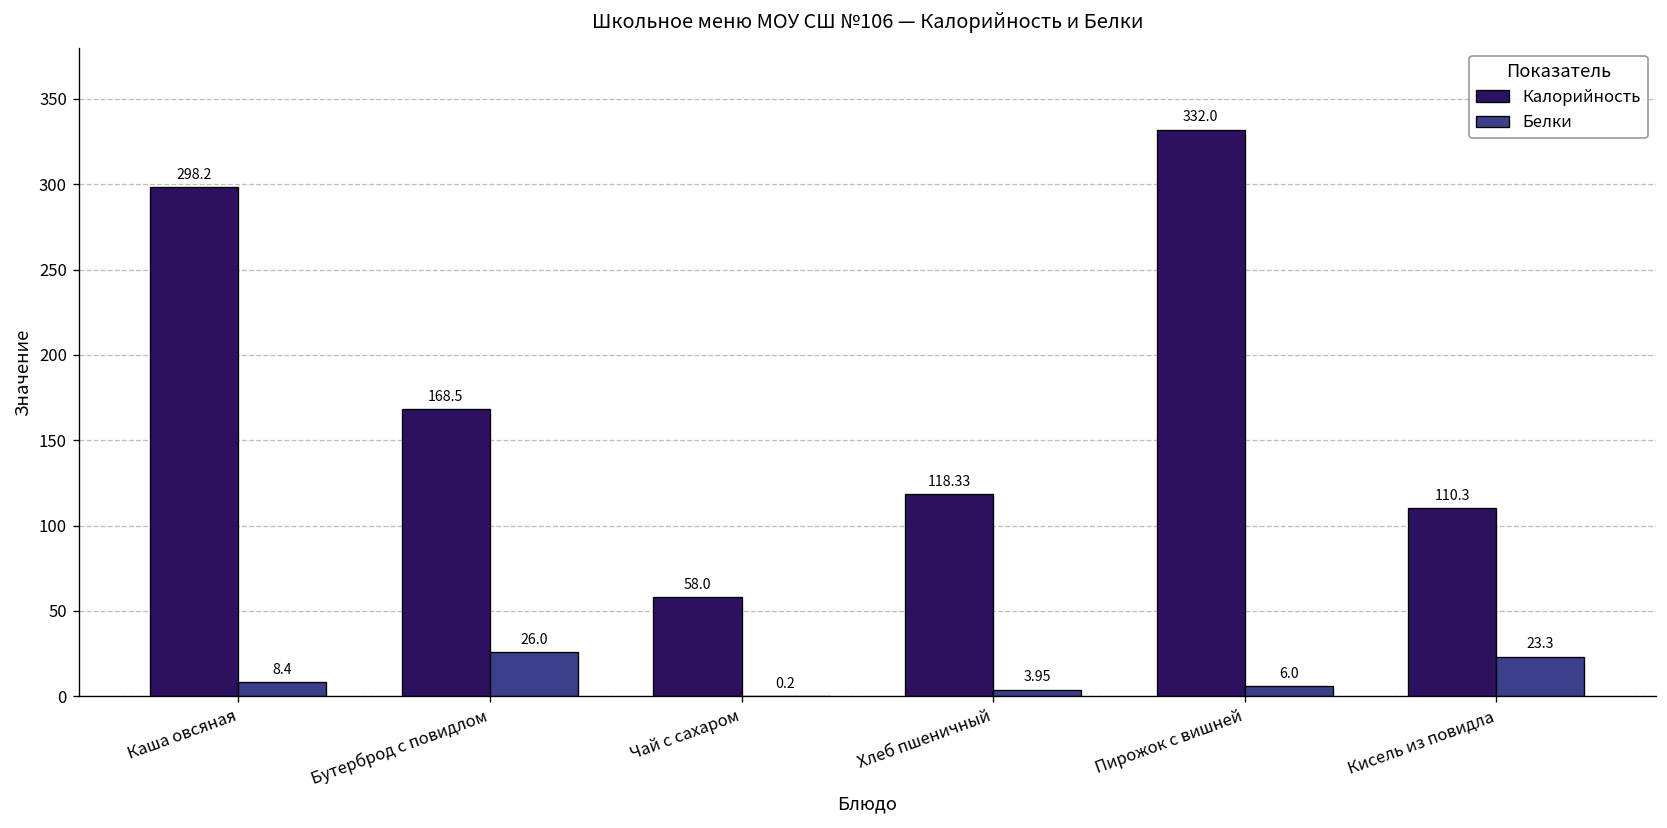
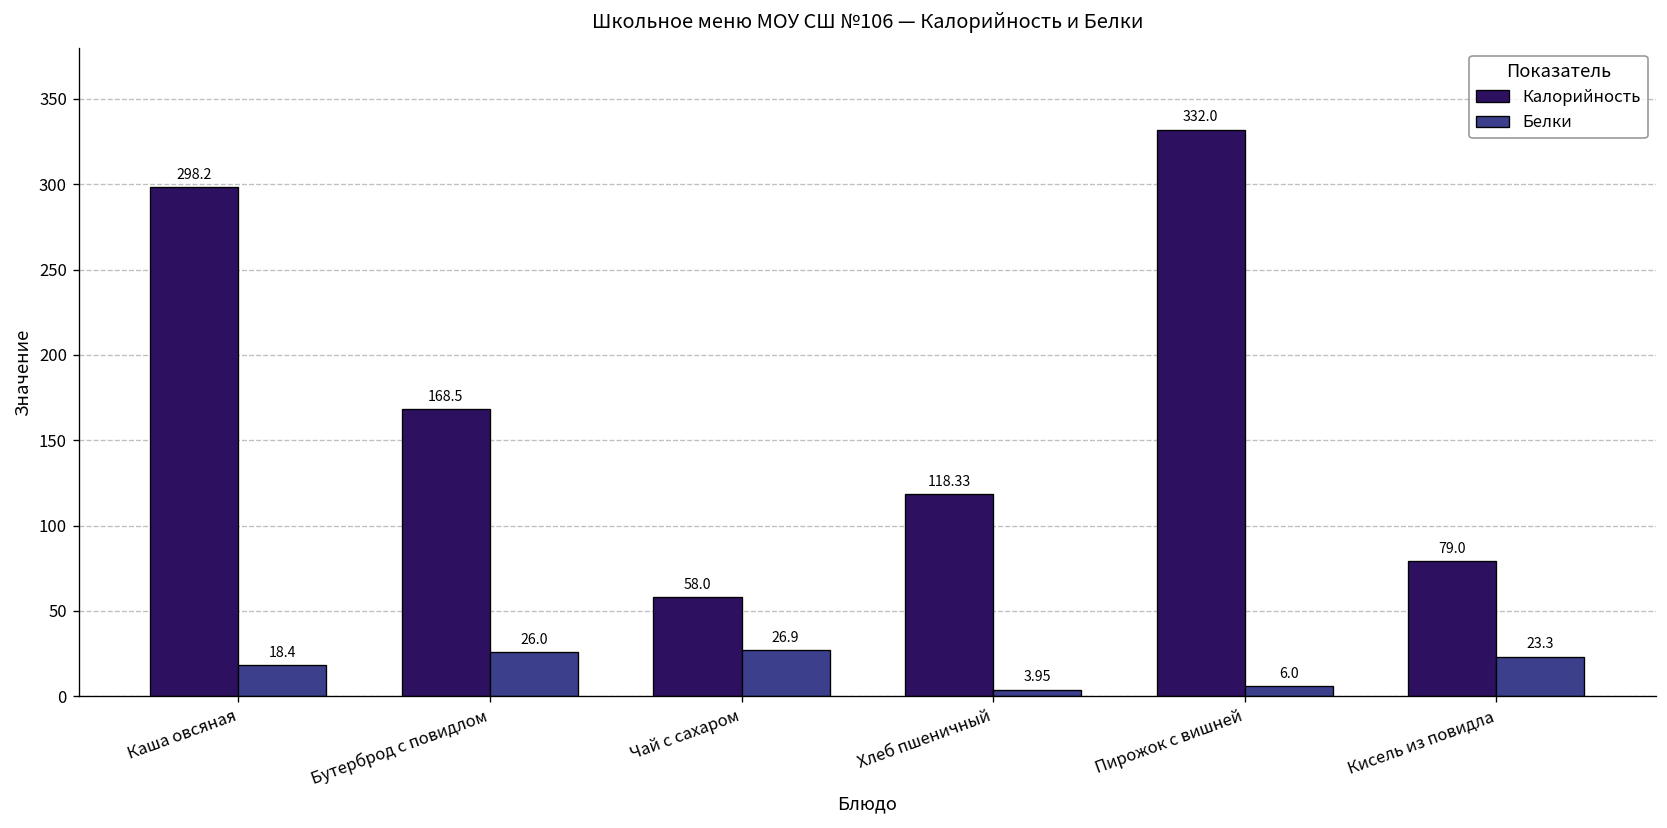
Белки, Каша овсяная: 8.4 -> 18.4
Белки, Чай с сахаром: 0.2 -> 26.9
Калорийность, Кисель из повидла: 110.3 -> 79.0
